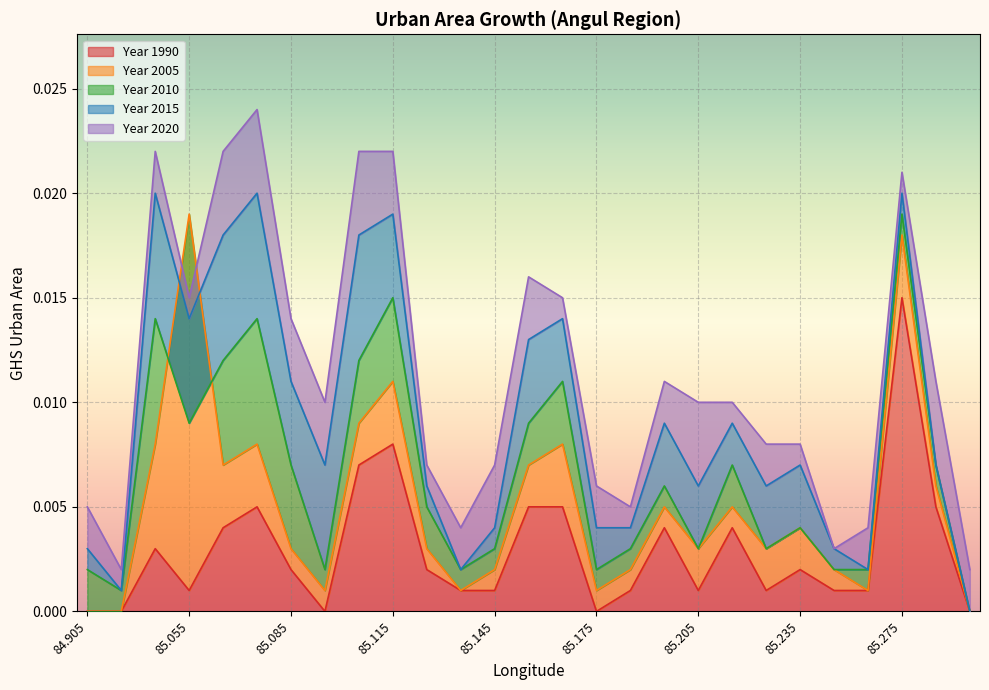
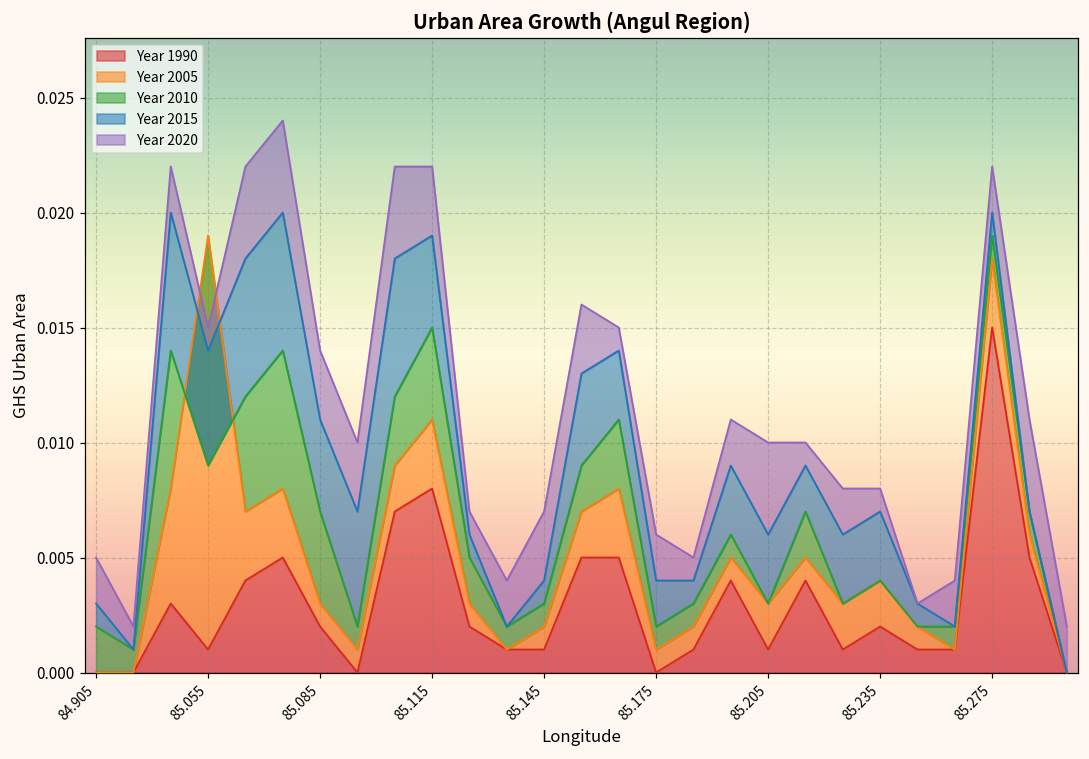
Year 2020, 85.275: 0.021 -> 0.022
